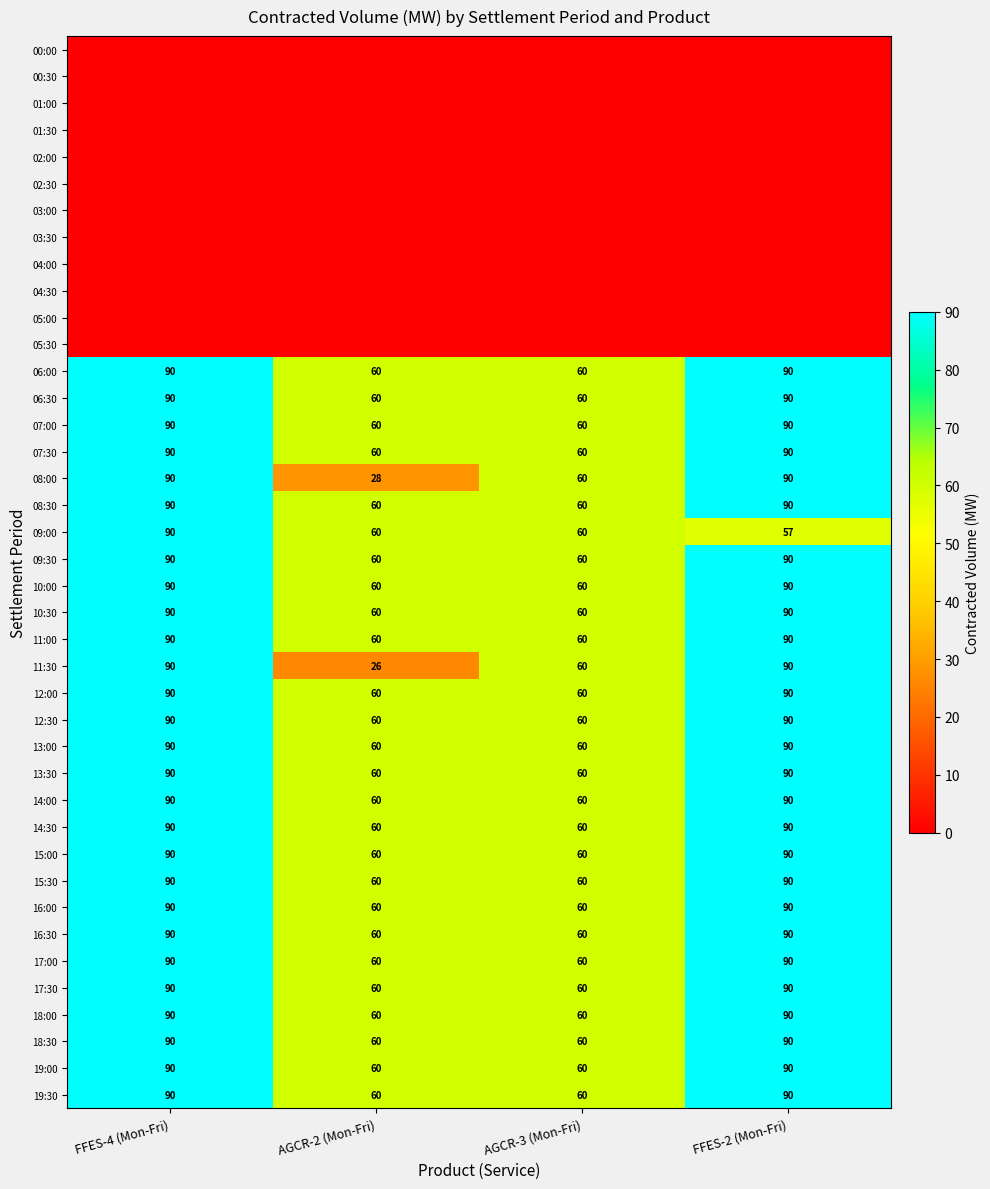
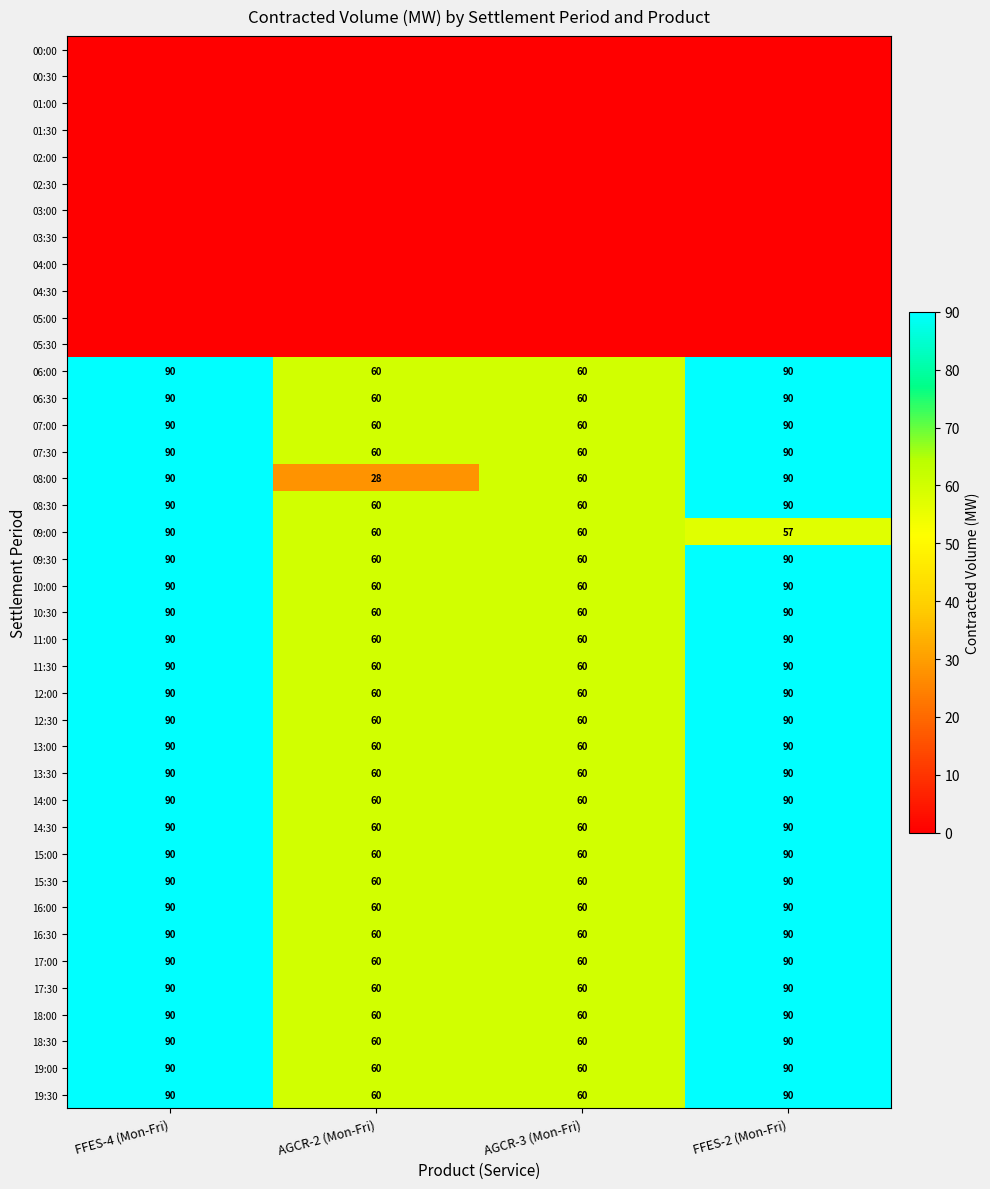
11:30, AGCR-2 (Mon-Fri): 26 -> 60
